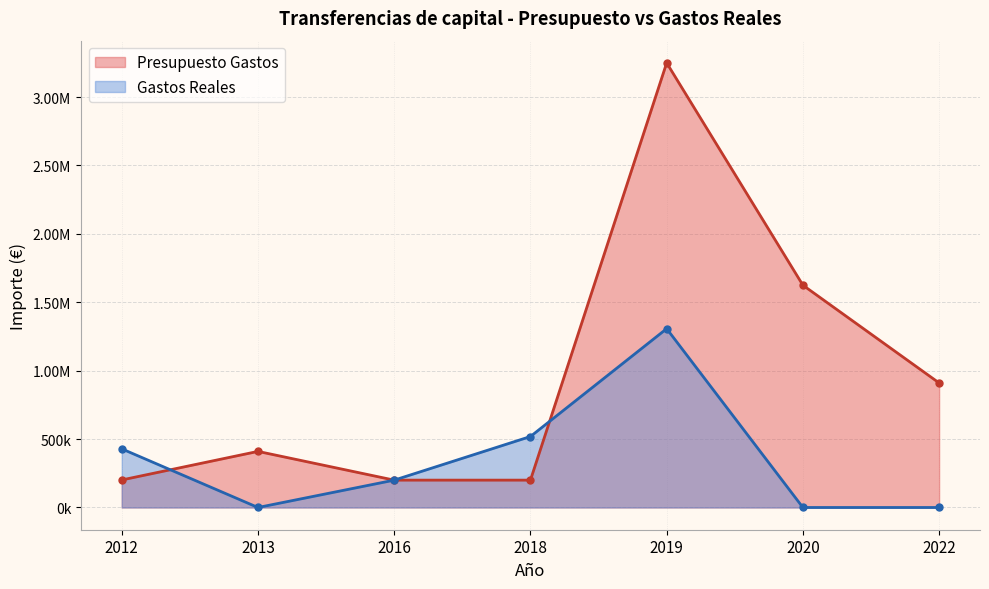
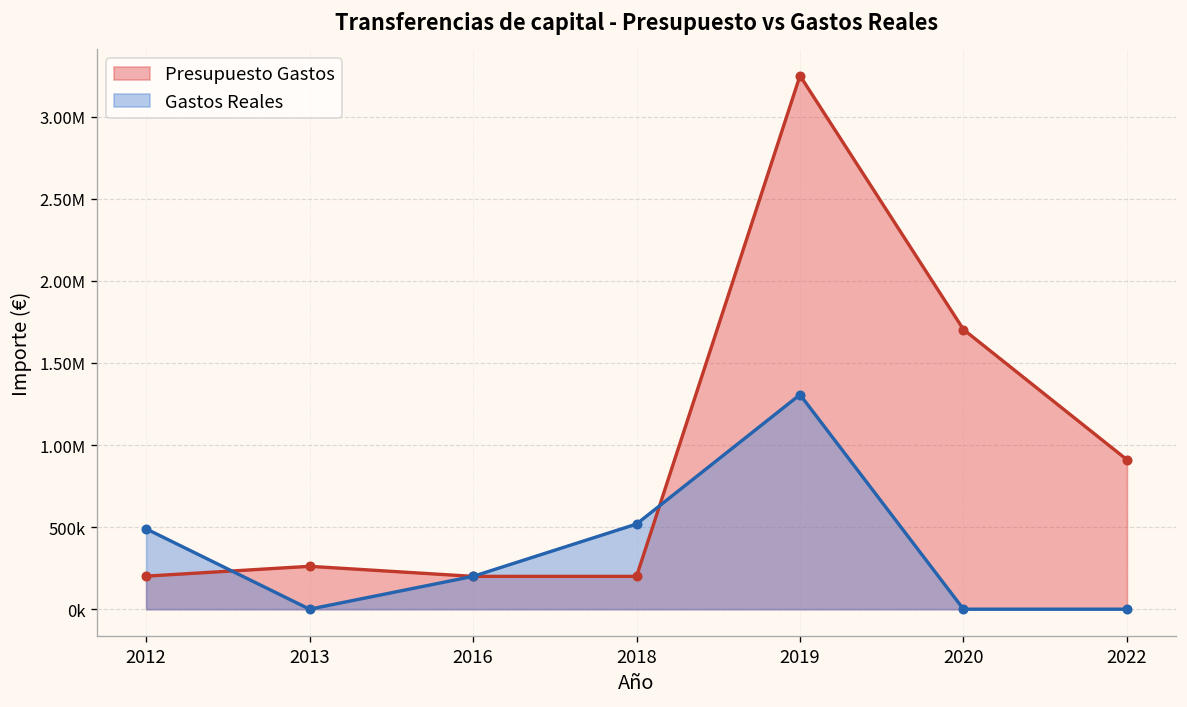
Gastos Reales, 2012: 430000 -> 490000
Presupuesto Gastos, 2013: 410000 -> 260000
Presupuesto Gastos, 2020: 1630000 -> 1700000
